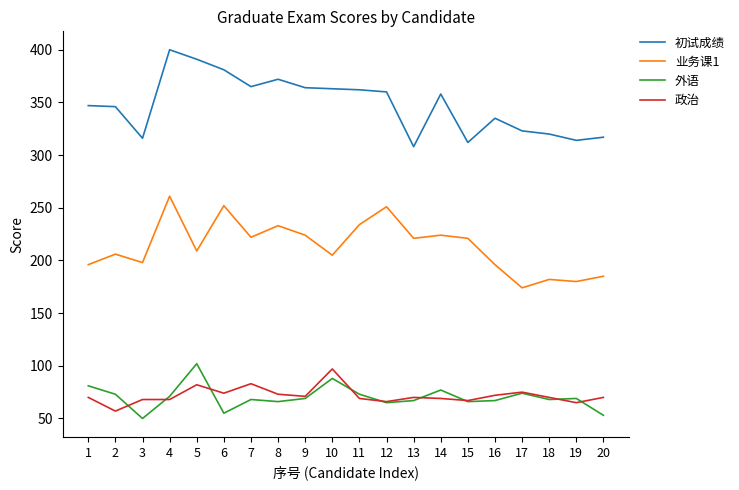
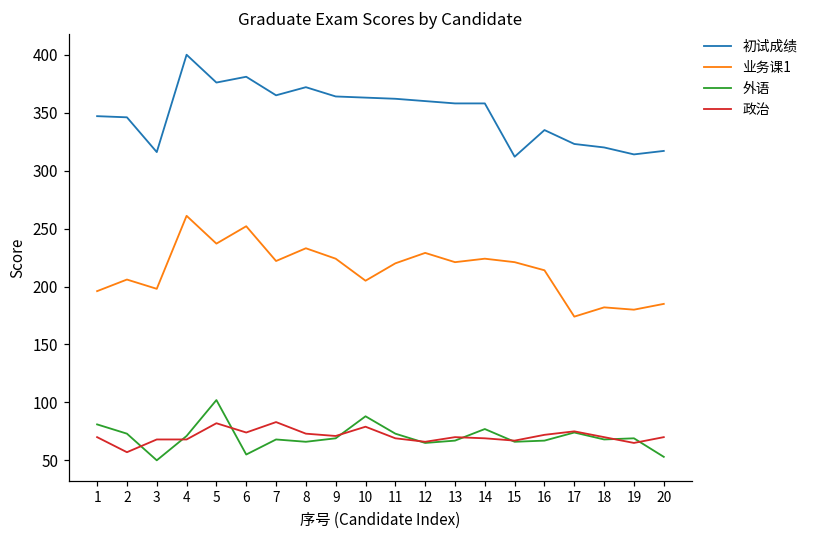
初试成绩, 5: 391 -> 376
业务课1, 5: 209 -> 237
政治, 10: 97 -> 79
业务课1, 11: 234 -> 220
业务课1, 12: 251 -> 229
初试成绩, 13: 308 -> 358
业务课1, 16: 196 -> 214
